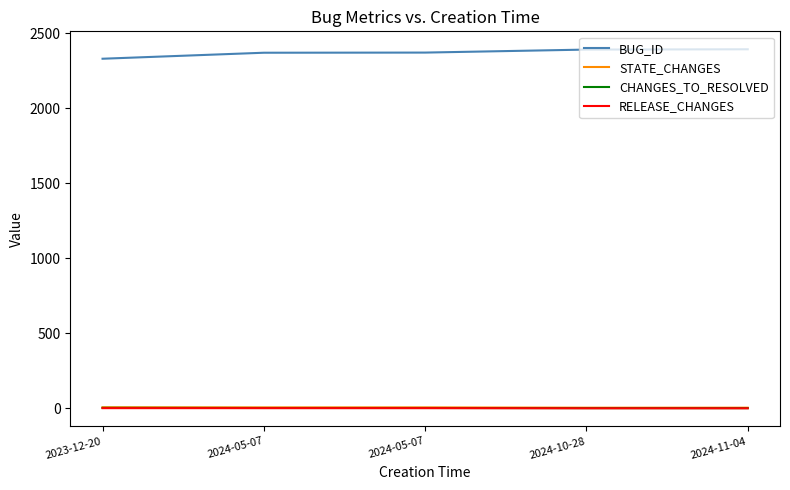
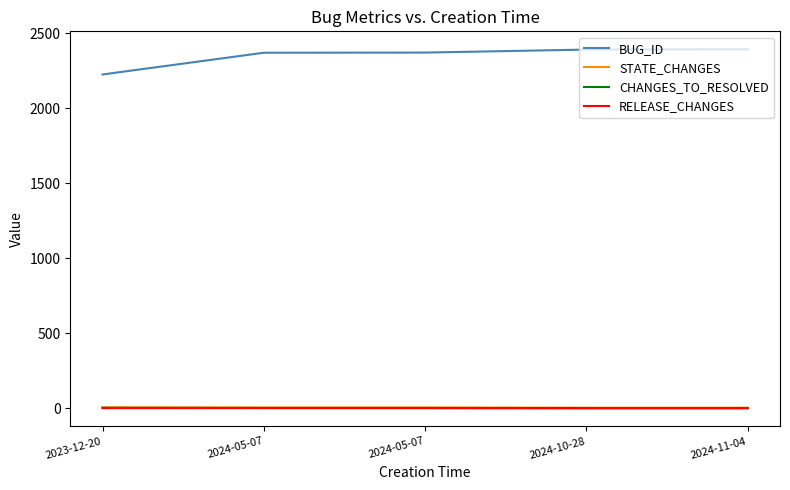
BUG_ID, 2023-12-20: 2330 -> 2230
